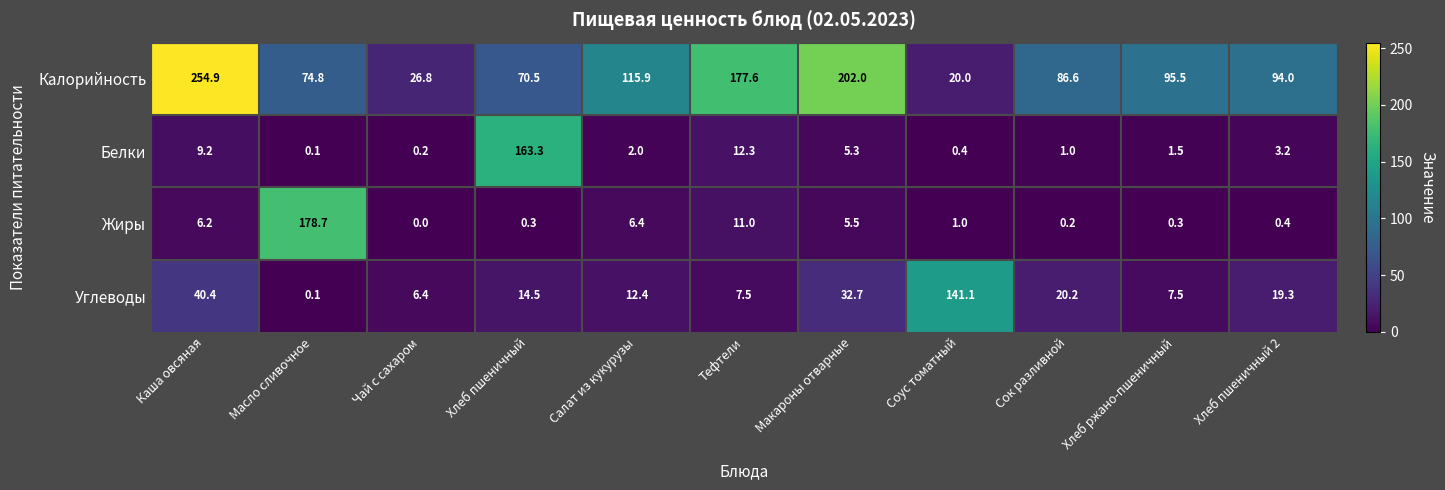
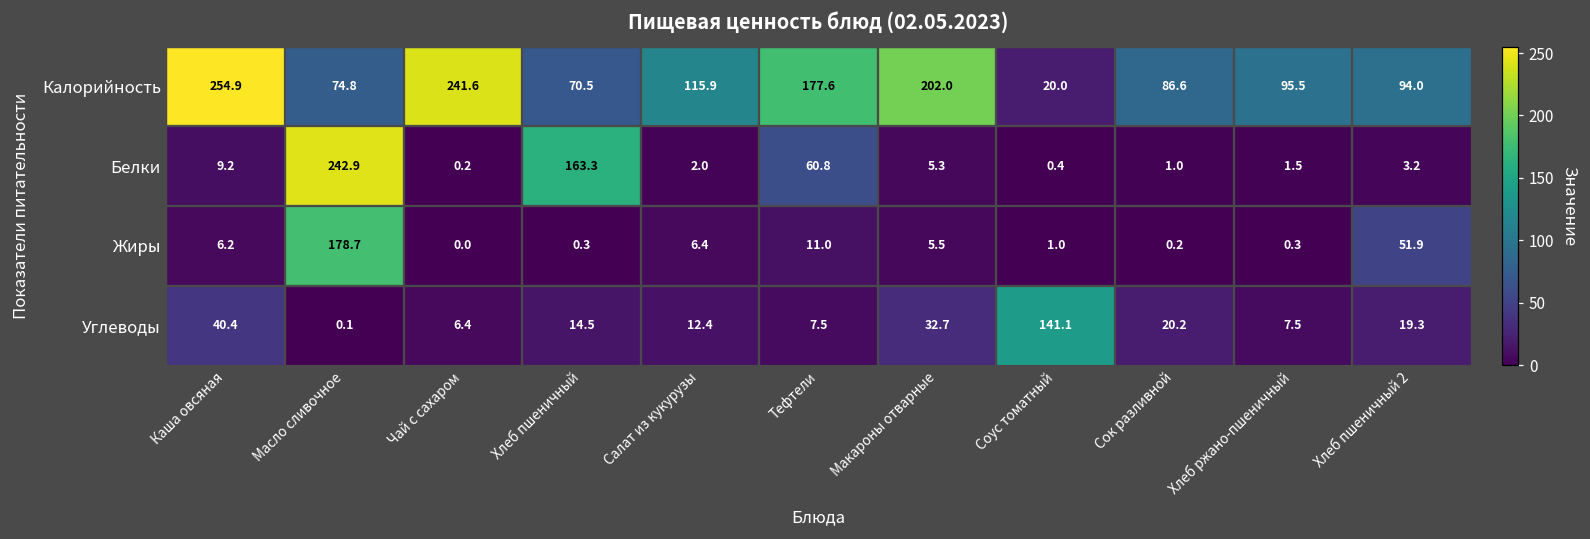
Калорийность, Чай с сахаром: 26.8 -> 241.6
Белки, Масло сливочное: 0.1 -> 242.9
Белки, Тефтели: 12.3 -> 60.8
Жиры, Хлеб пшеничный 2: 0.4 -> 51.9
